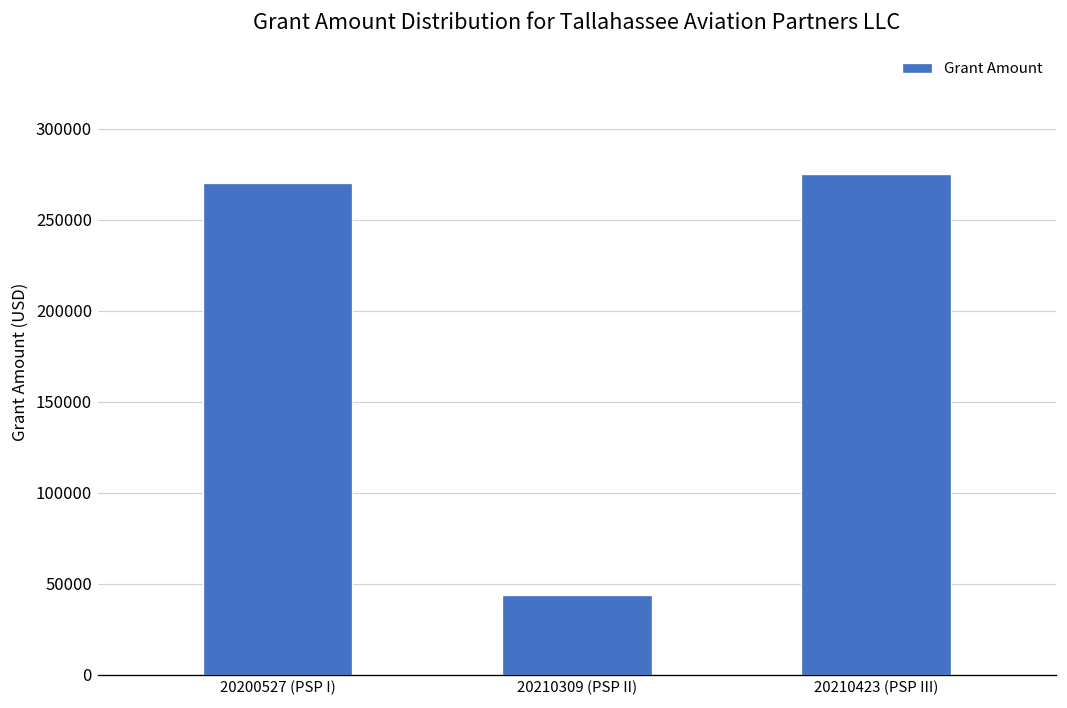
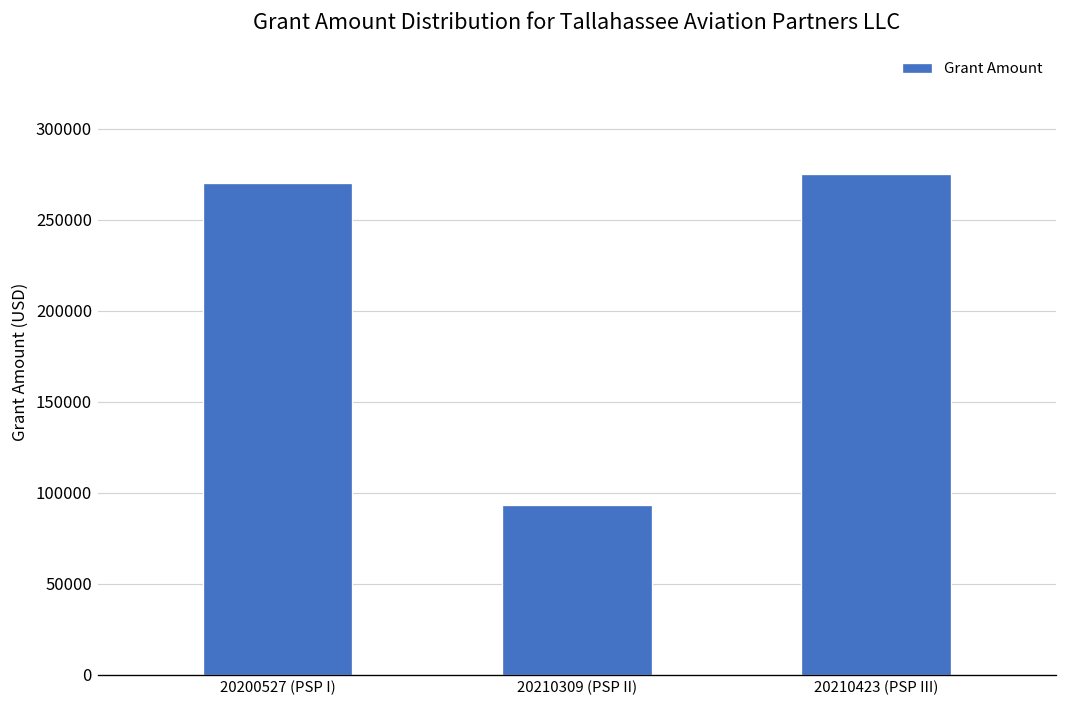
20210309 (PSP II): 44000 -> 93000
